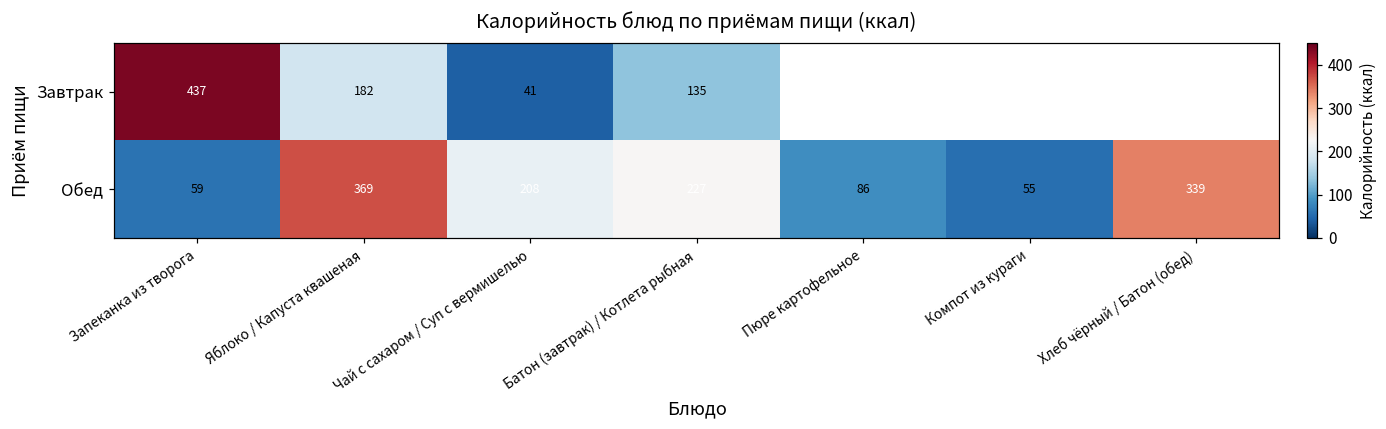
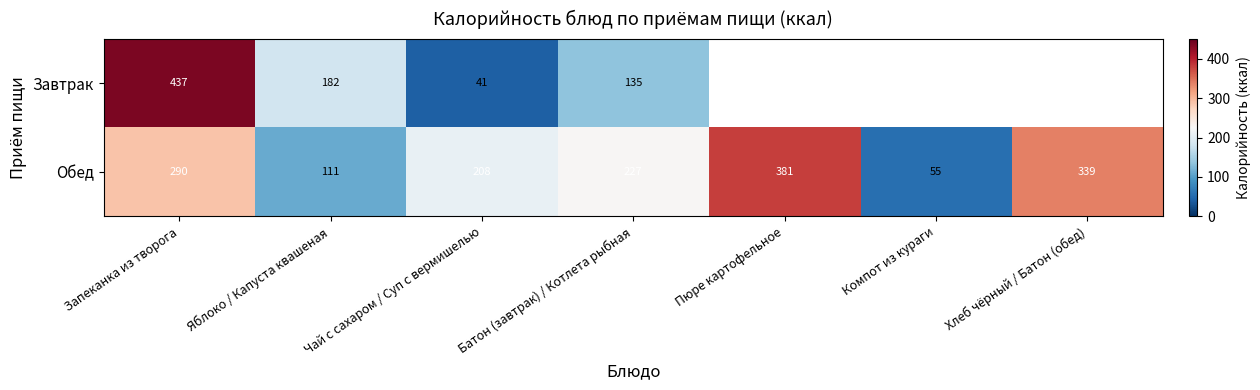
Обед, Запеканка из творога: 59 -> 290
Обед, Яблоко / Капуста квашеная: 369 -> 111
Обед, Пюре картофельное: 86 -> 381
